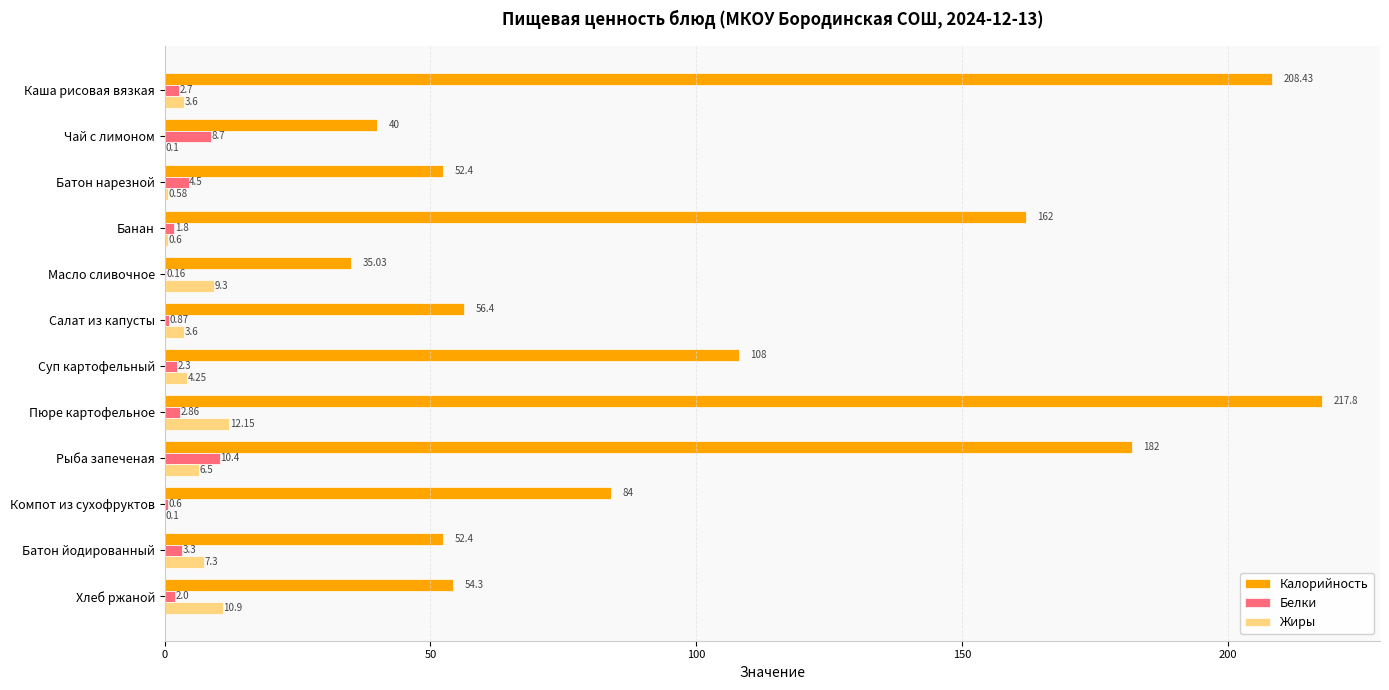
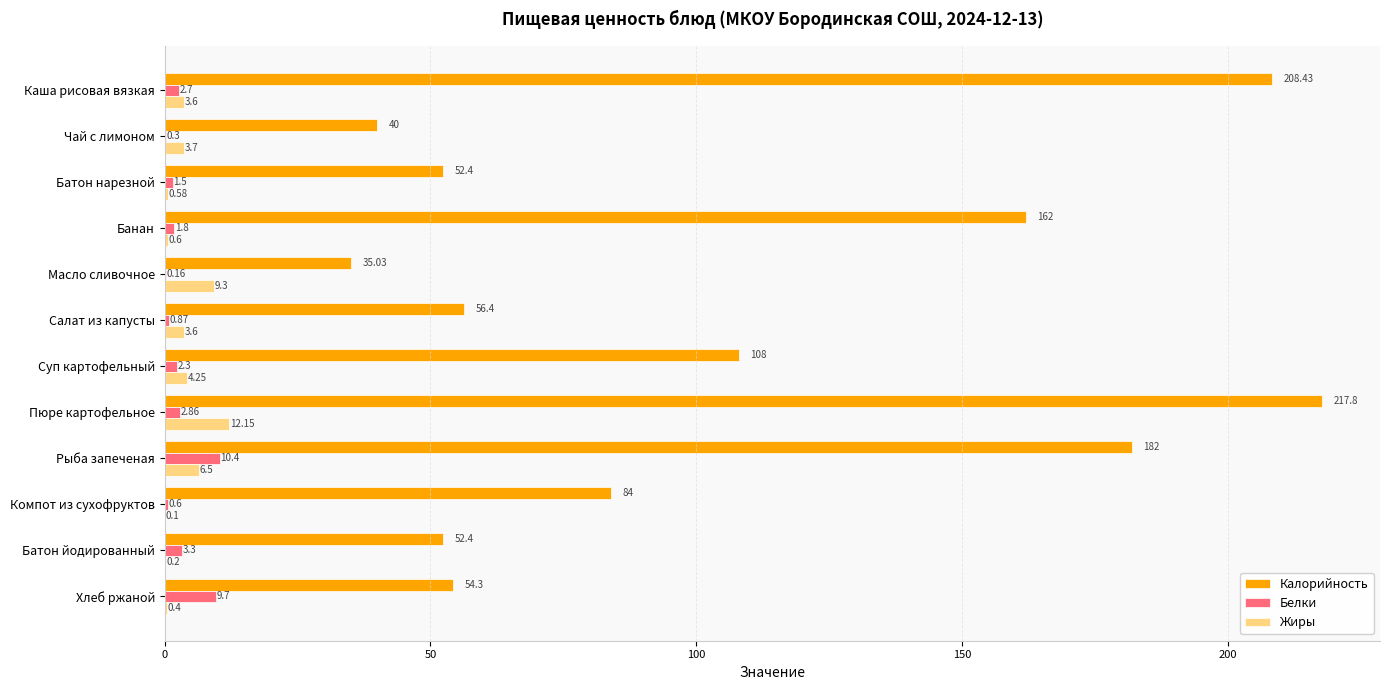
Белки, Чай с лимоном: 8.7 -> 0.3
Жиры, Чай с лимоном: 0.1 -> 3.7
Белки, Батон нарезной: 4.5 -> 1.5
Жиры, Батон йодированный: 7.3 -> 0.2
Белки, Хлеб ржаной: 2.0 -> 9.7
Жиры, Хлеб ржаной: 10.9 -> 0.4
